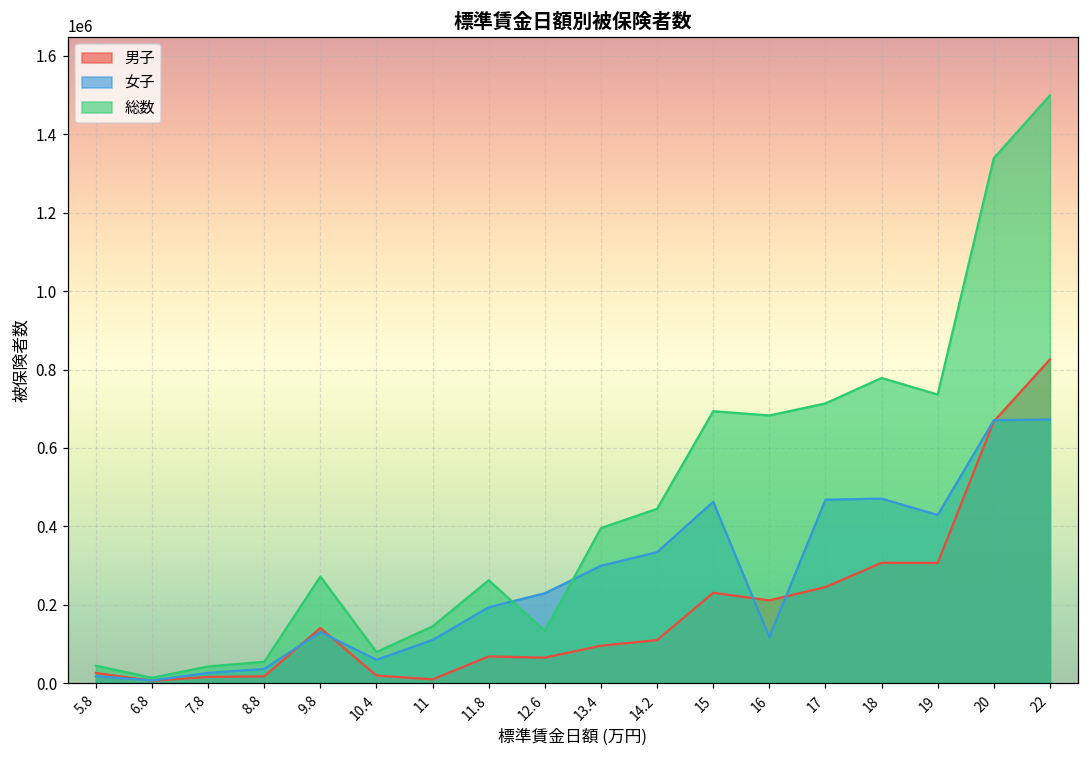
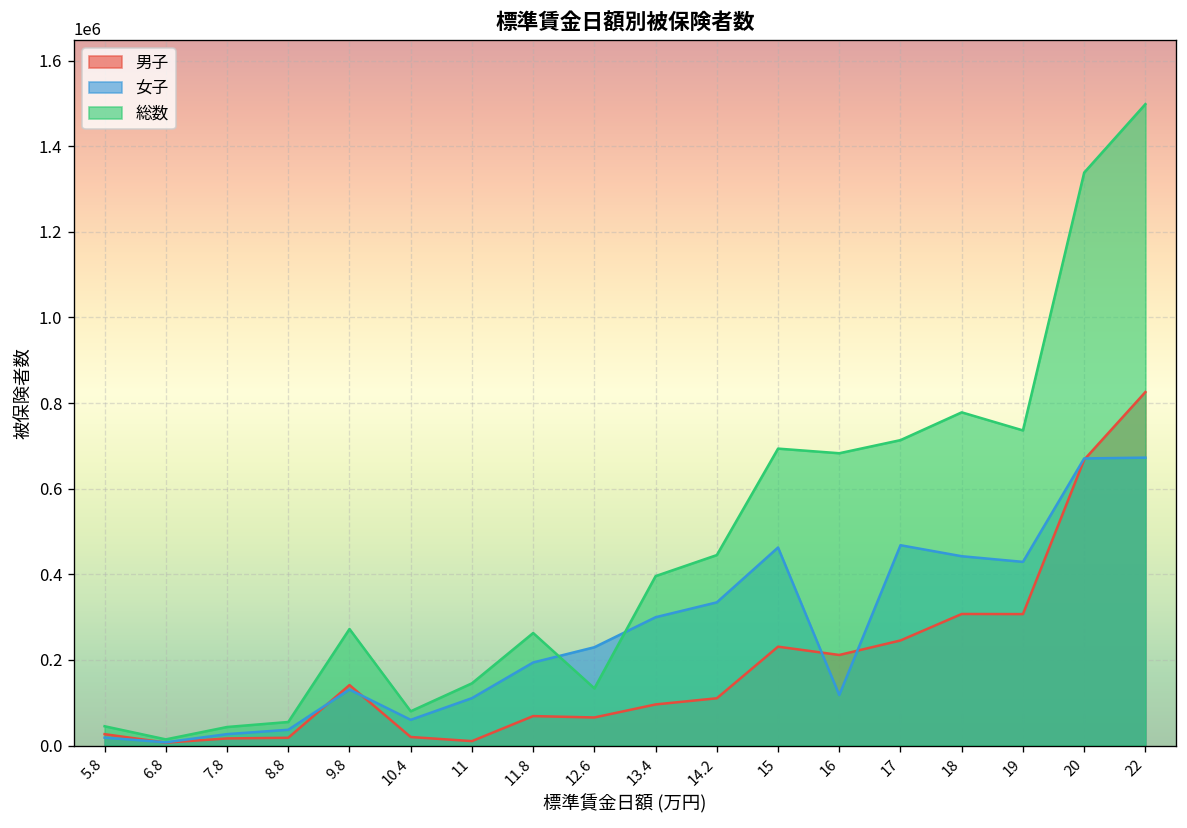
女子, 18: 470000 -> 440000
